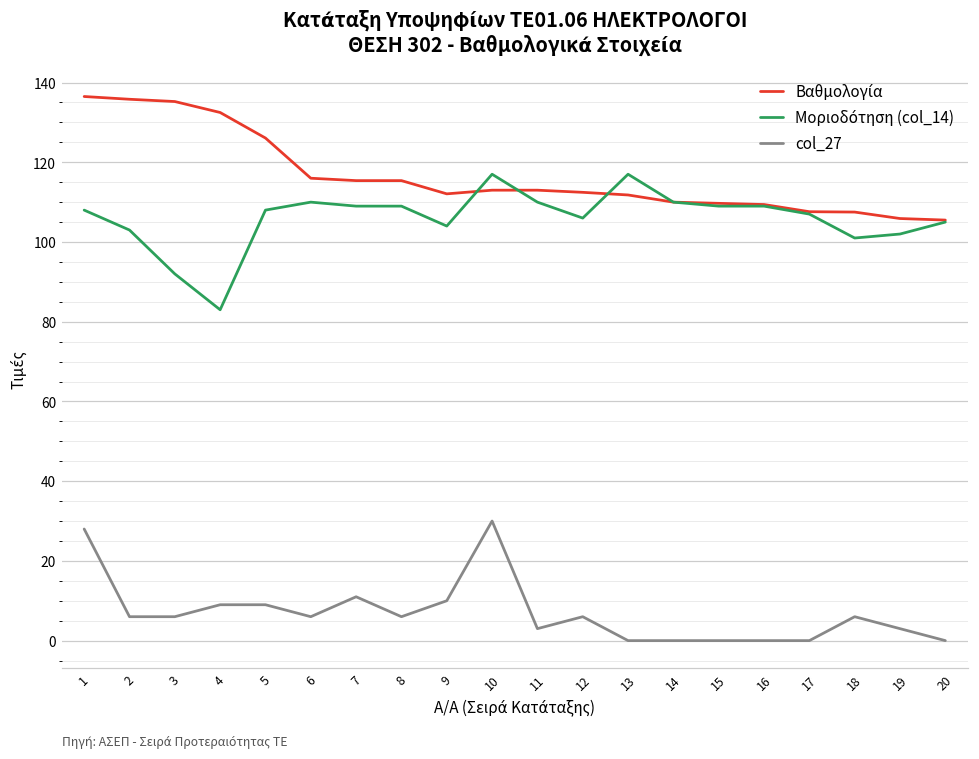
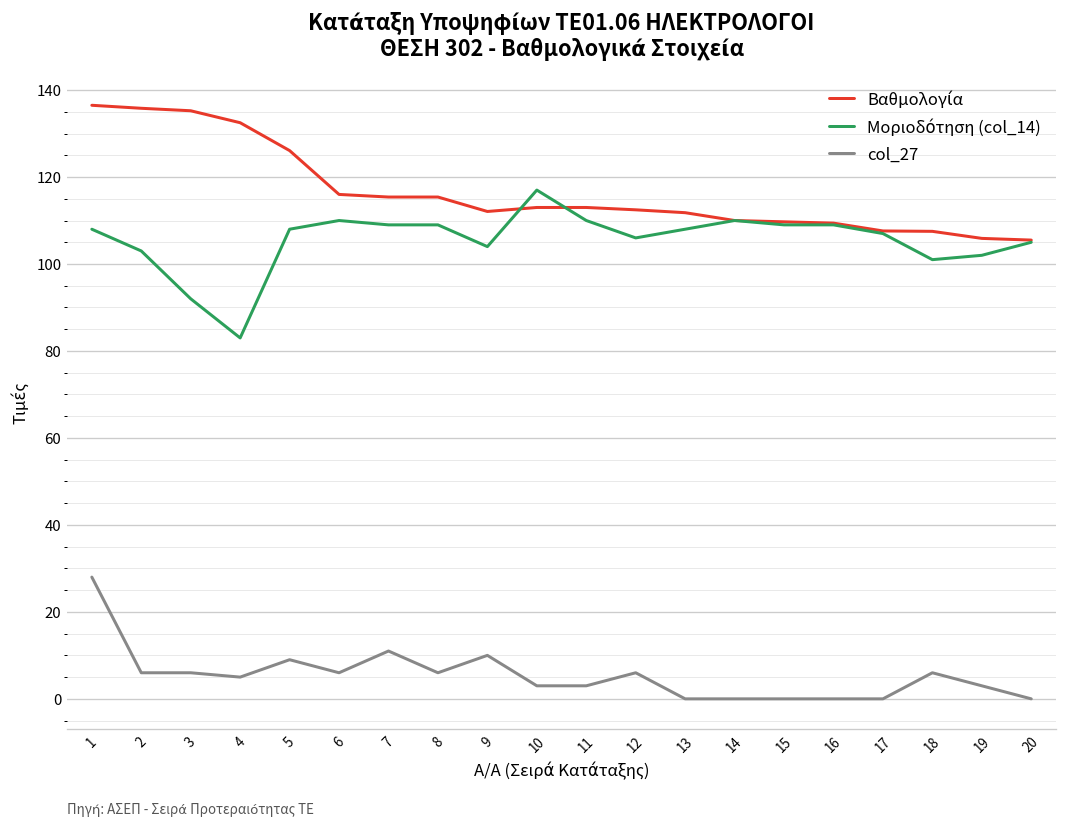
col_27, 4: 9 -> 5
col_27, 10: 30 -> 3
Μοριοδότηση (col_14), 13: 117 -> 108
